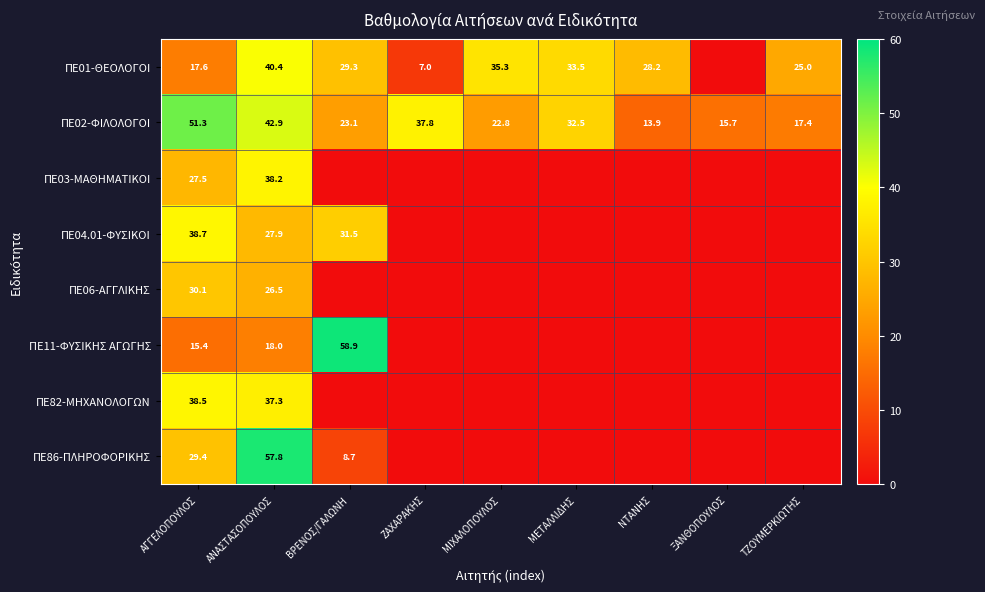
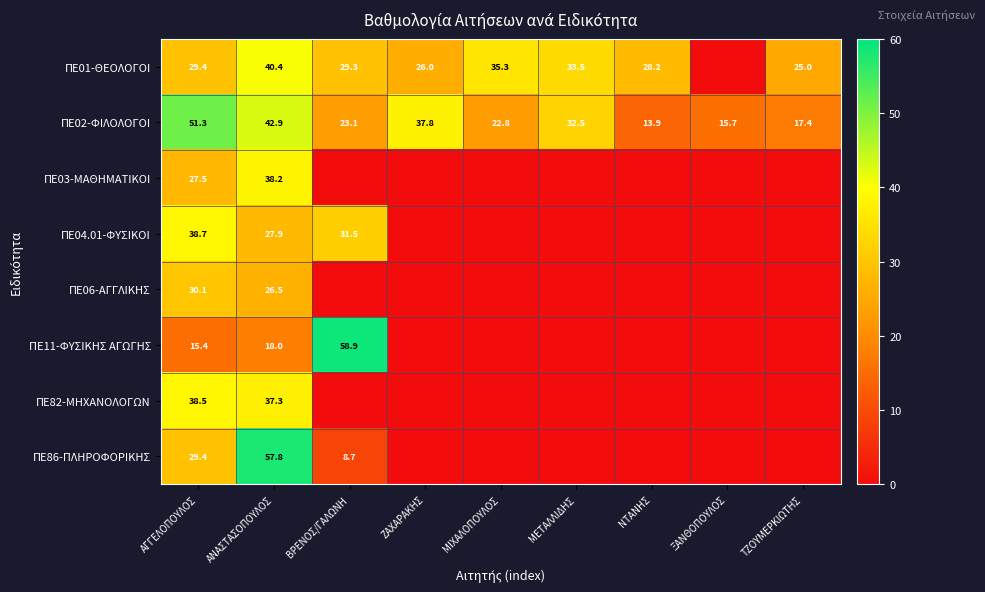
ΠΕ01-ΘΕΟΛΟΓΟΙ, ΑΓΓΕΛΟΠΟΥΛΟΣ: 17.6 -> 29.4
ΠΕ01-ΘΕΟΛΟΓΟΙ, ΖΑΧΑΡΑΚΗΣ: 7.0 -> 26.0
